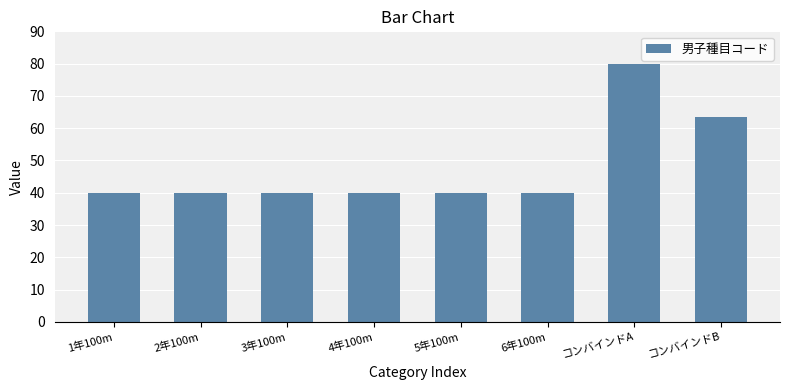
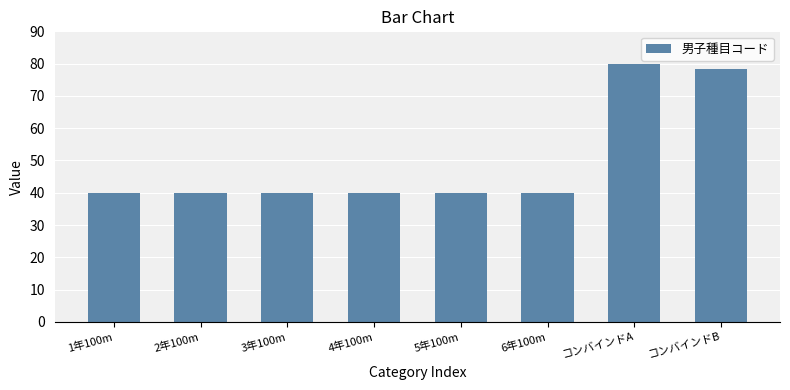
コンバインドB: 63 -> 78
